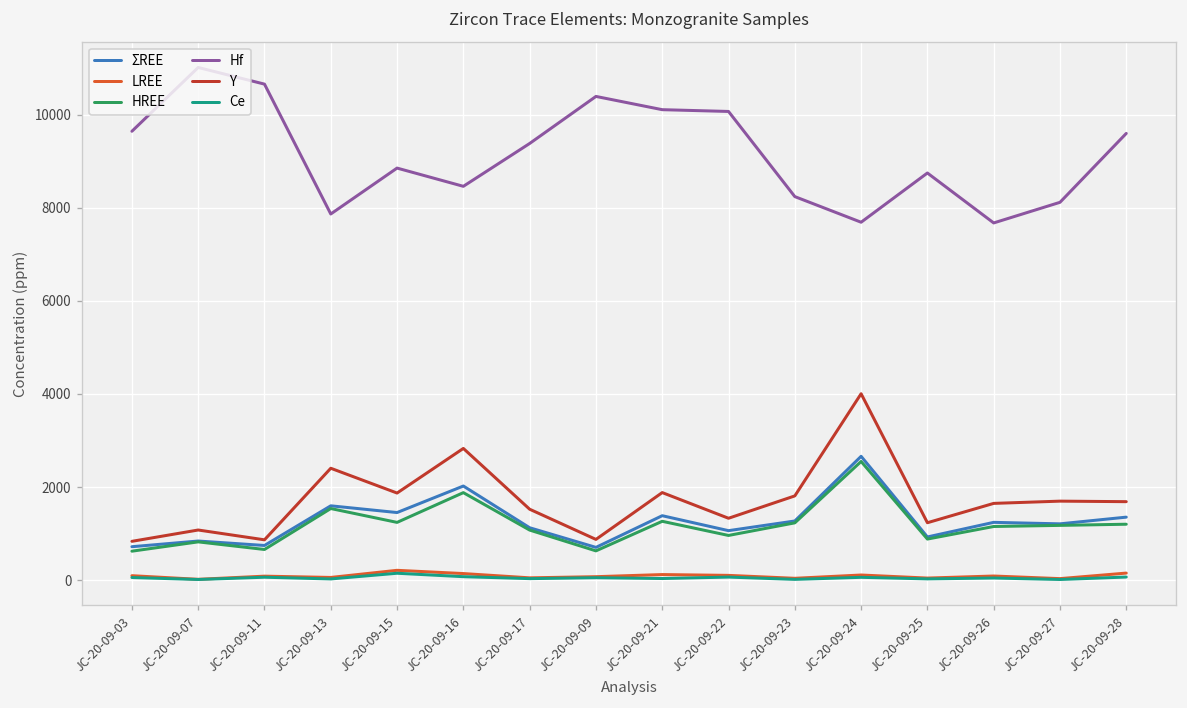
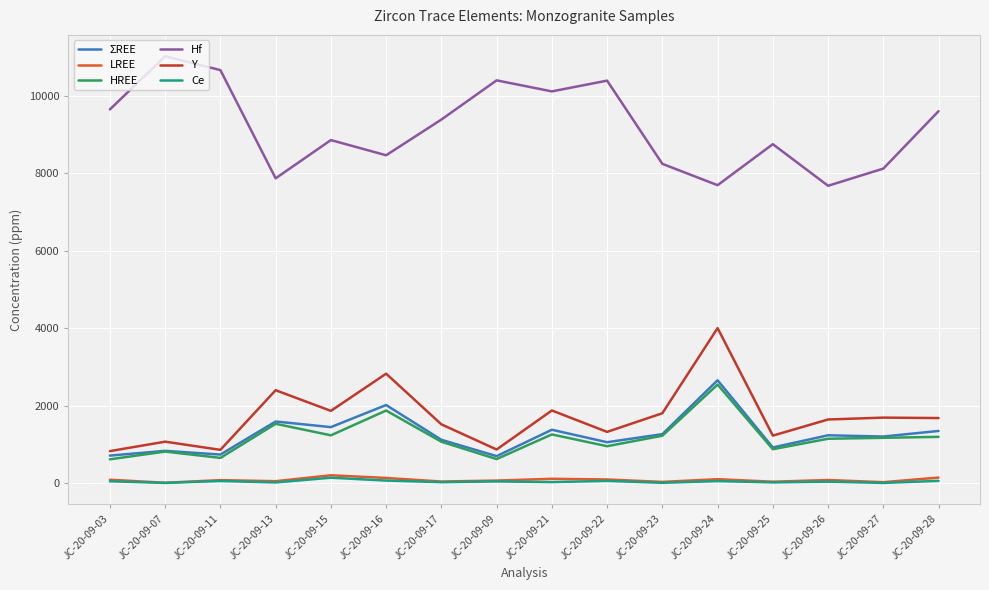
Hf, JC-20-09-22: 10100 -> 10400
